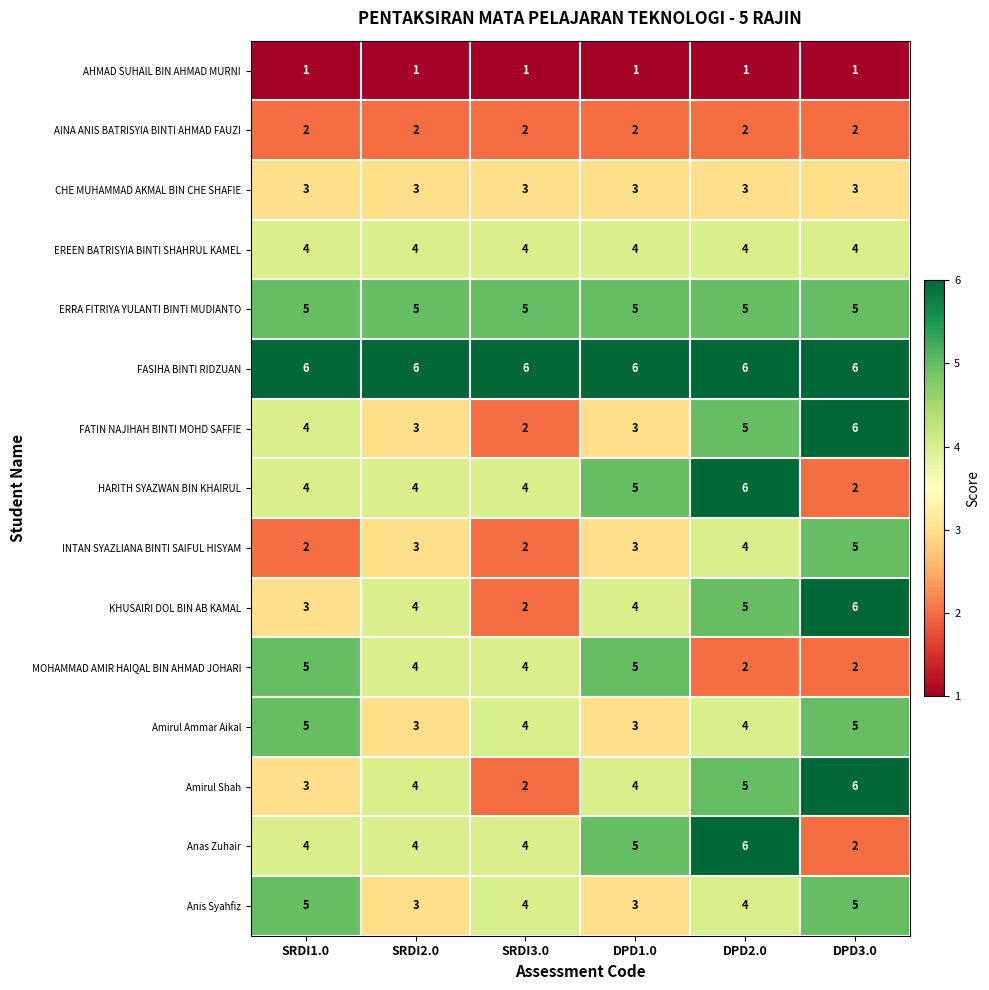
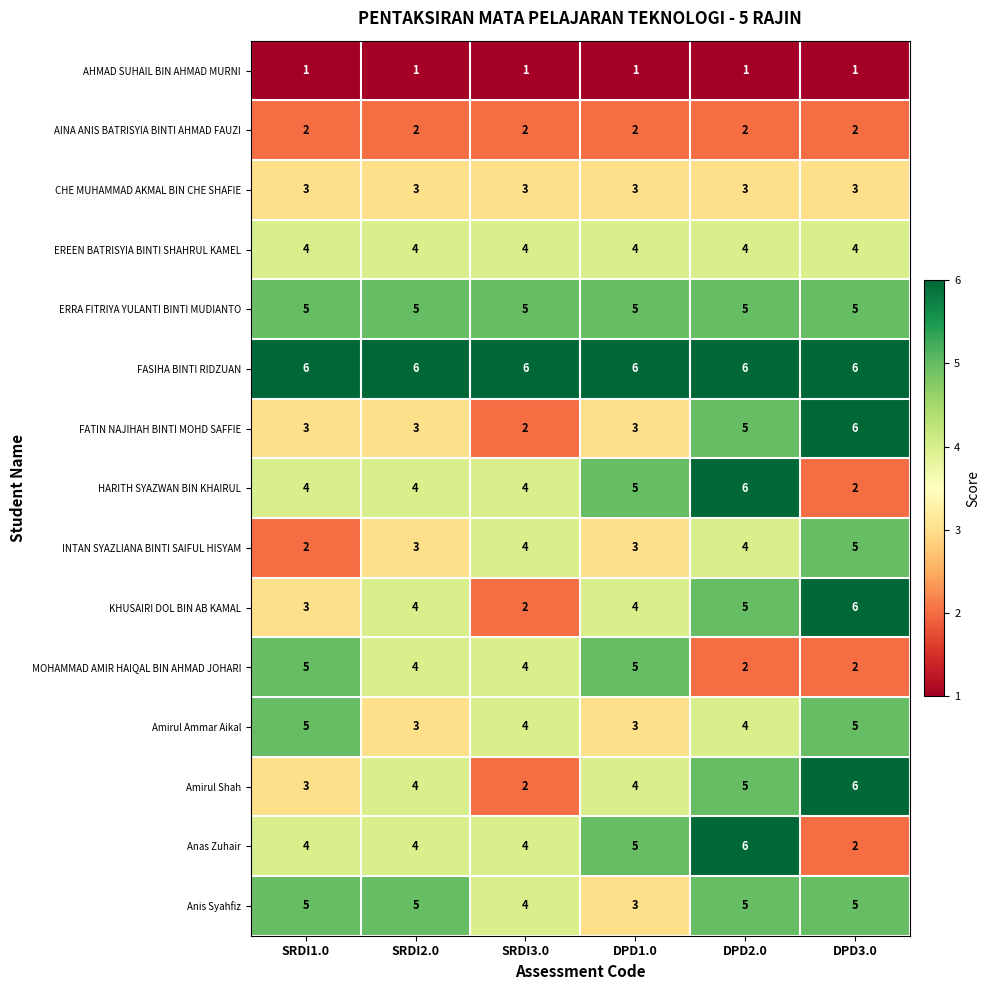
FATIN NAJIHAH BINTI MOHD SAFFIE, SRDI1.0: 4 -> 3
INTAN SYAZLIANA BINTI SAIFUL HISYAM, SRDI3.0: 2 -> 4
Anis Syahfiz, SRDI2.0: 3 -> 5
Anis Syahfiz, DPD2.0: 4 -> 5
